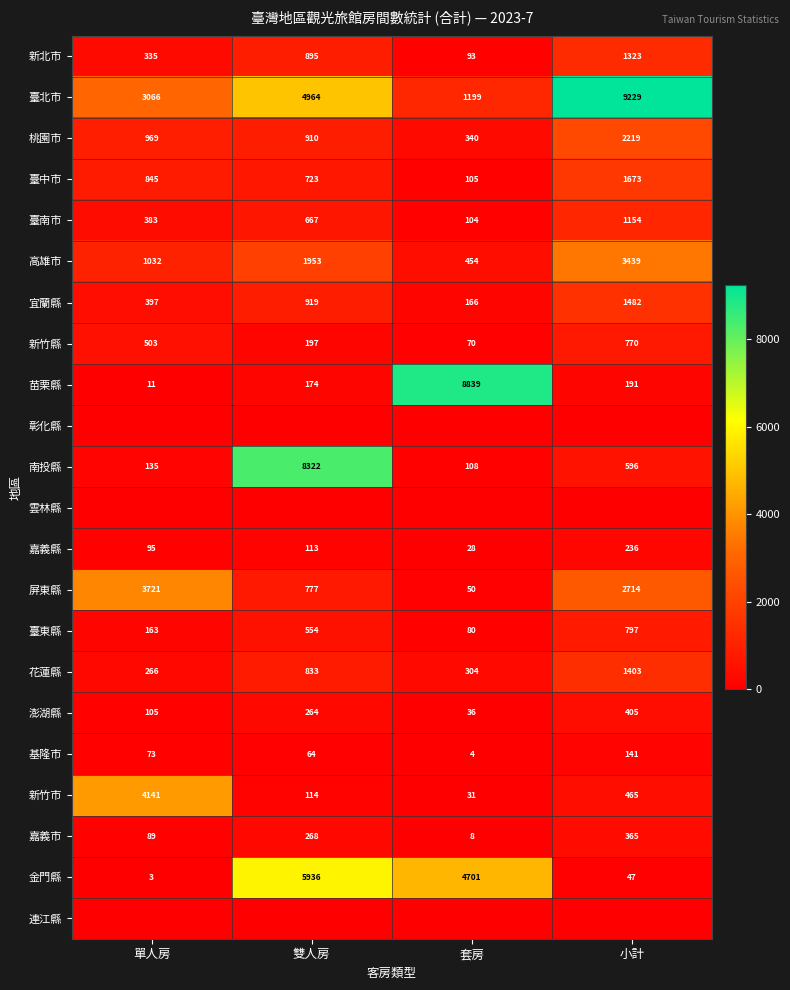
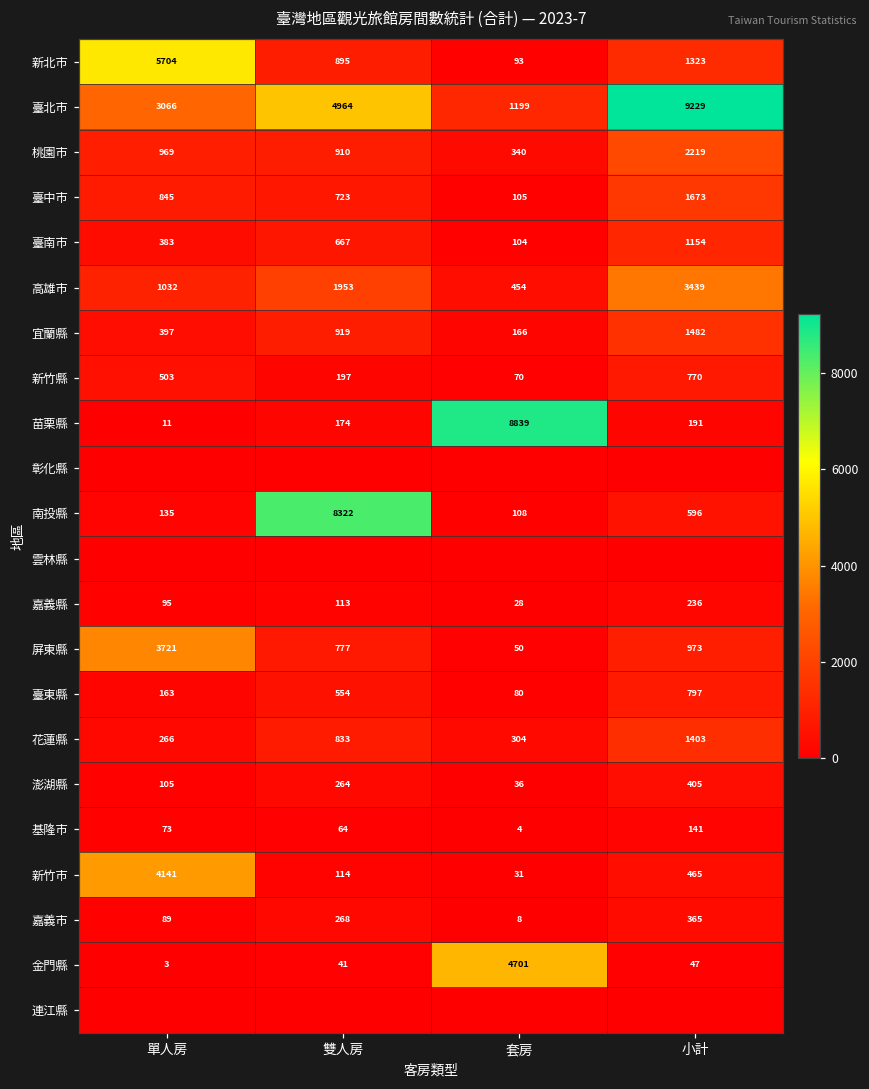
新北市, 單人房: 335 -> 5704
屏東縣, 小計: 2714 -> 973
金門縣, 雙人房: 5936 -> 41
